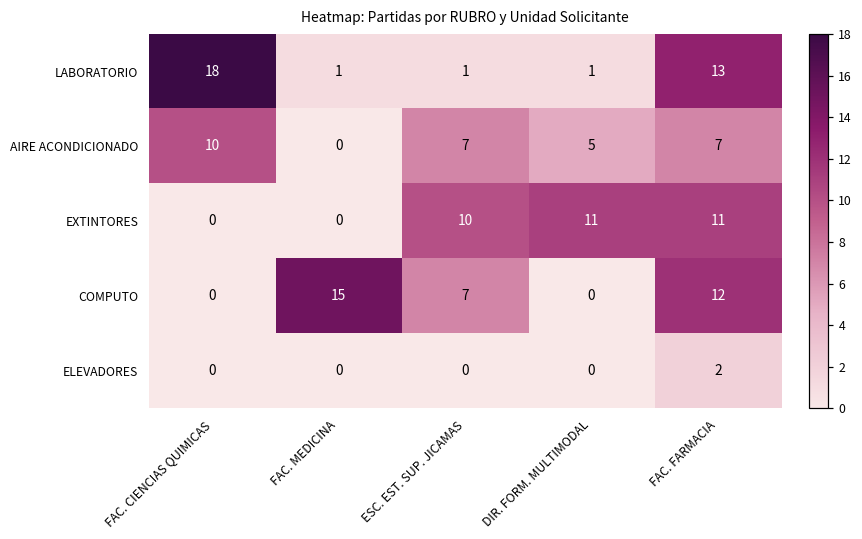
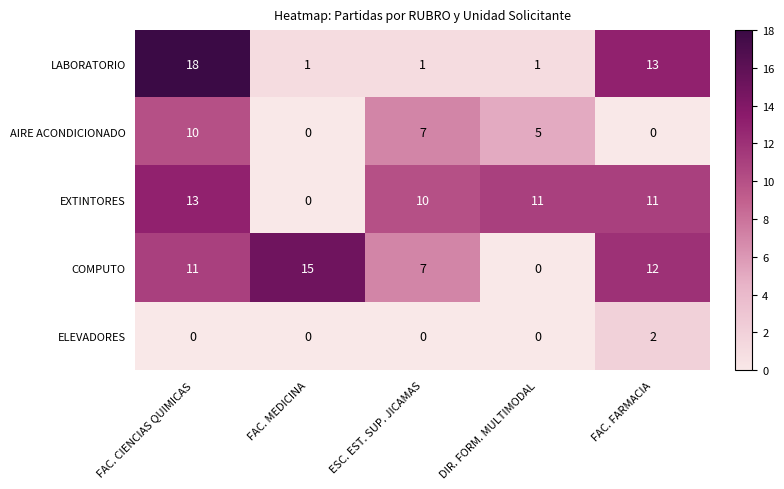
AIRE ACONDICIONADO, FAC. FARMACIA: 7 -> 0
EXTINTORES, FAC. CIENCIAS QUIMICAS: 0 -> 13
COMPUTO, FAC. CIENCIAS QUIMICAS: 0 -> 11
